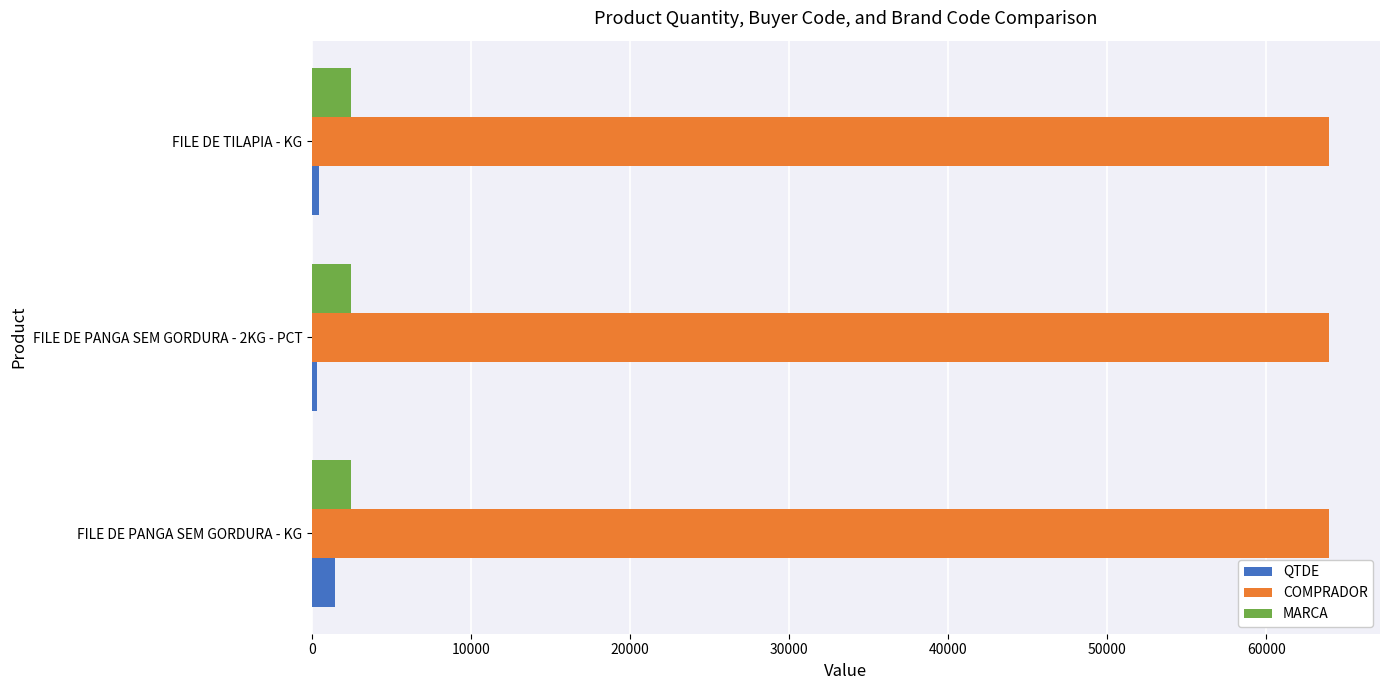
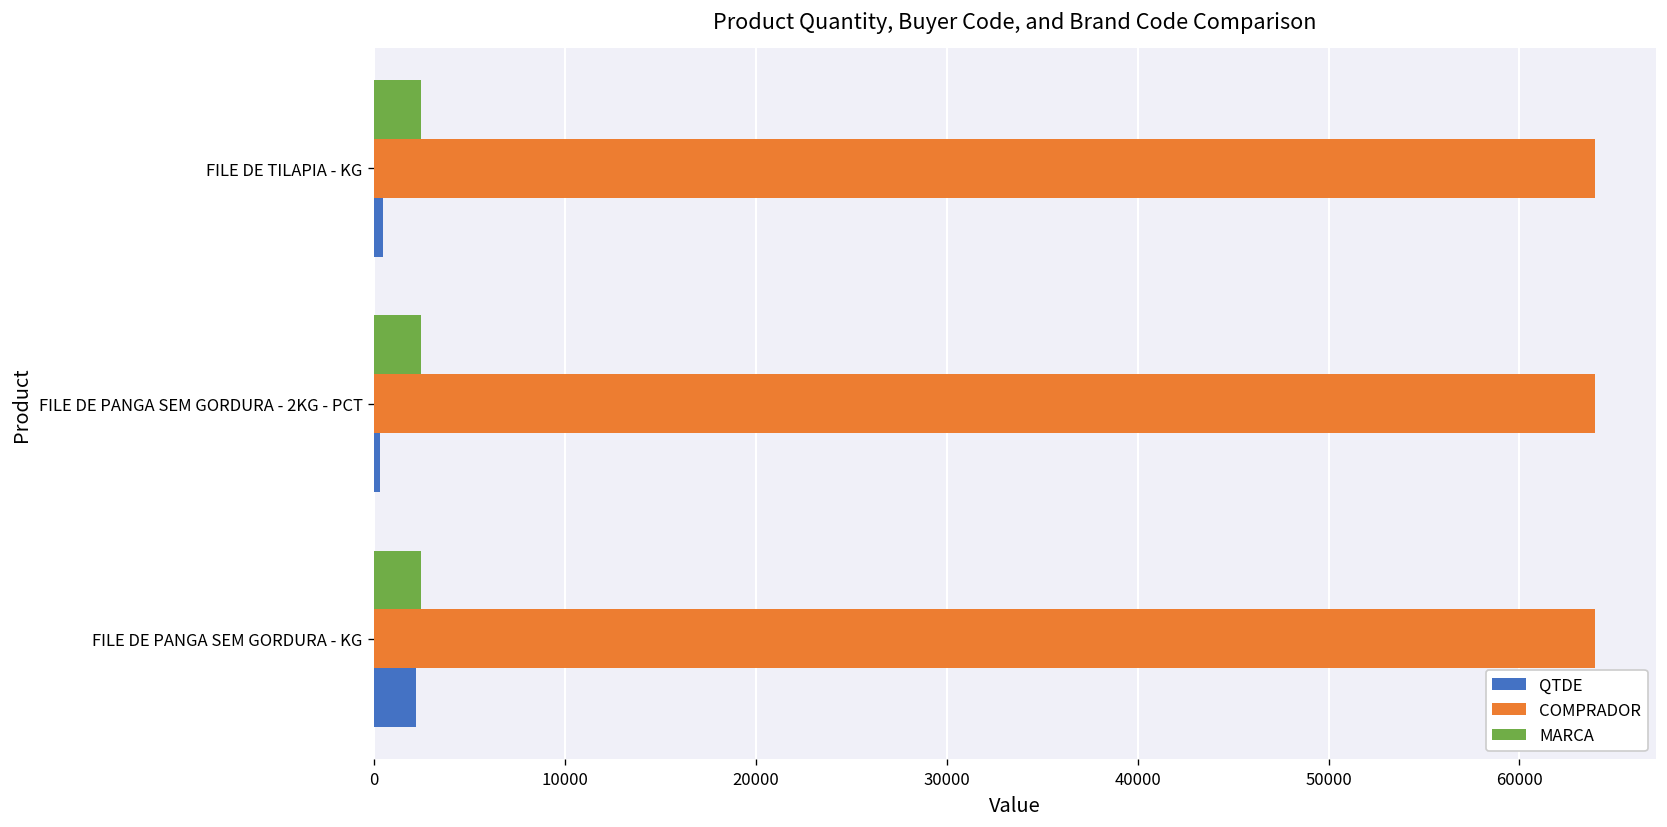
QTDE, FILE DE PANGA SEM GORDURA - KG: 1500 -> 2200
